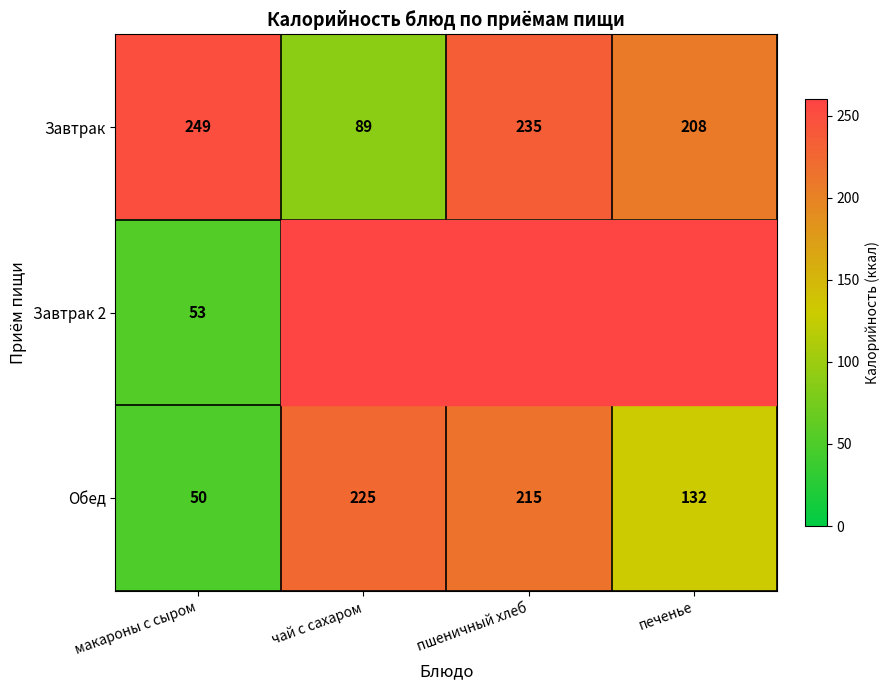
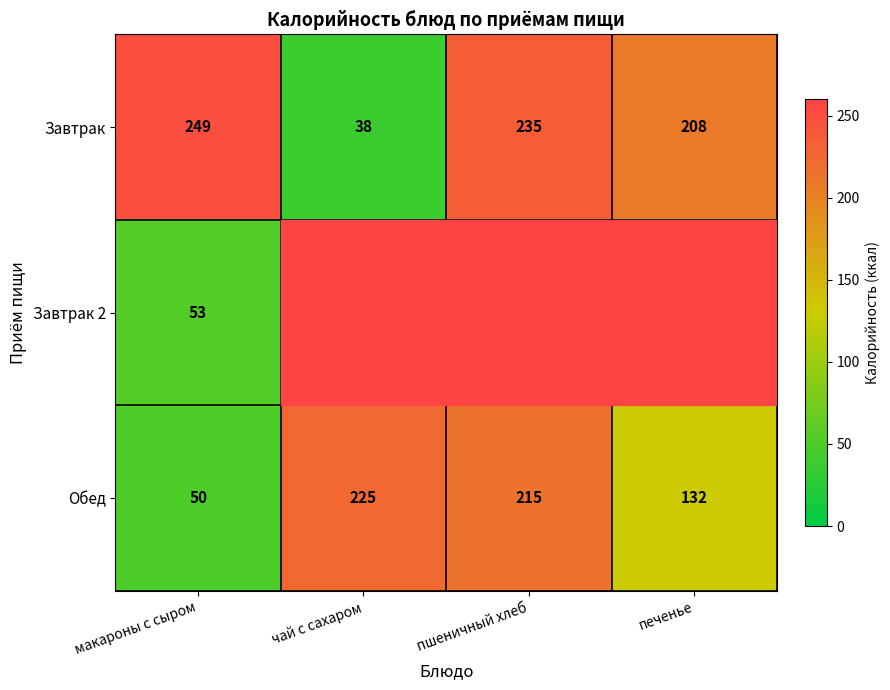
Завтрак, чай с сахаром: 89 -> 38
